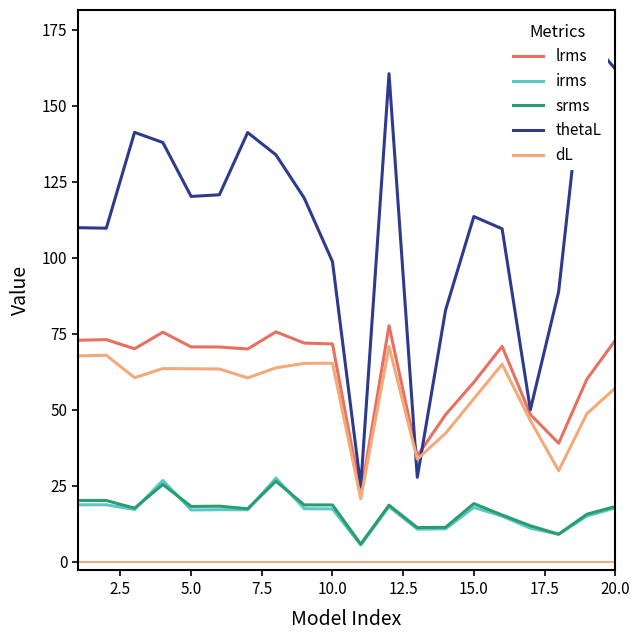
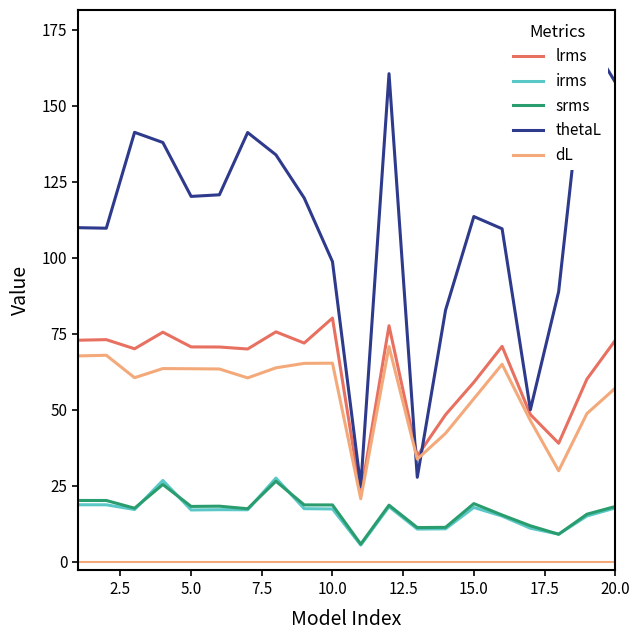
lrms, 10.0: 72 -> 80
thetaL, 20.0: 162 -> 158
